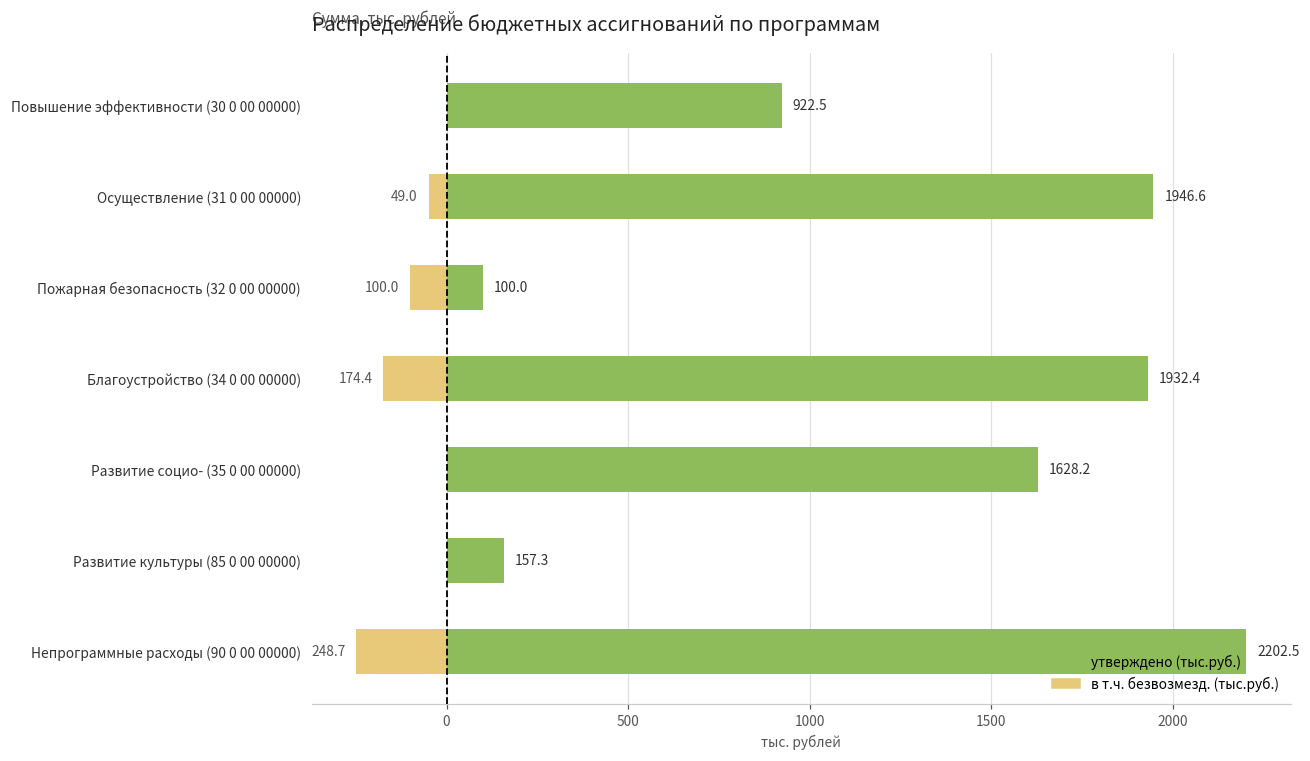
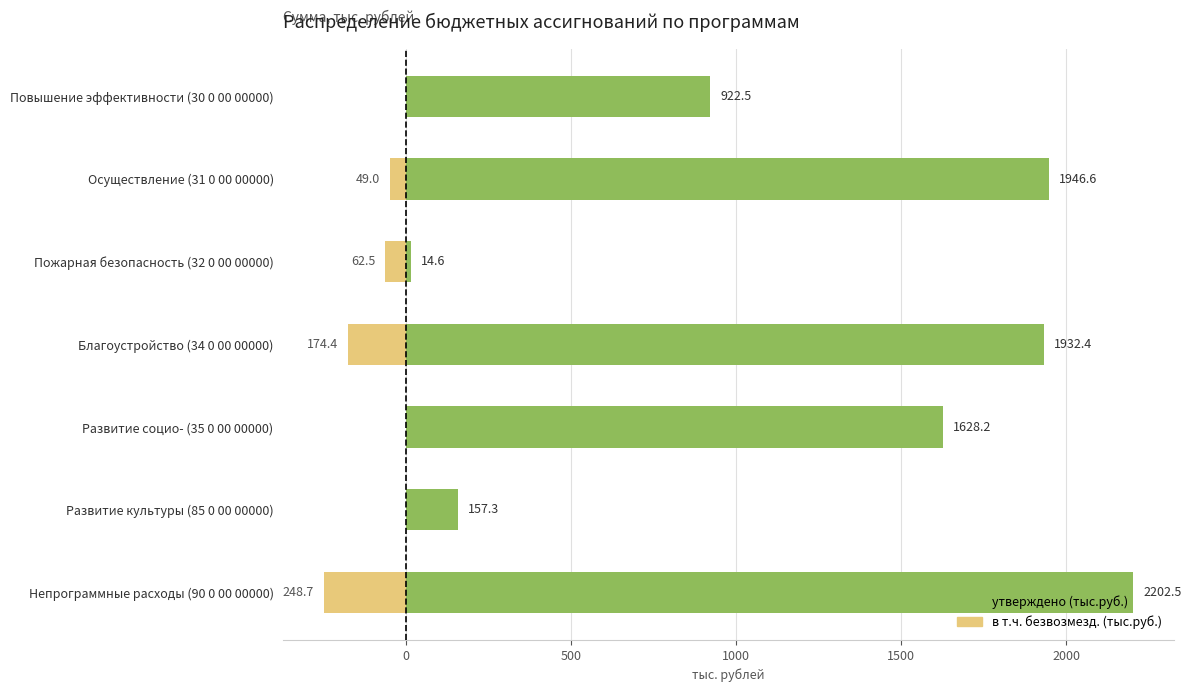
утверждено (тыс.руб.), Пожарная безопасность (32 0 00 00000): 100.0 -> 14.6
в т.ч. безвозмезд. (тыс.руб.), Пожарная безопасность (32 0 00 00000): 100.0 -> 62.5
